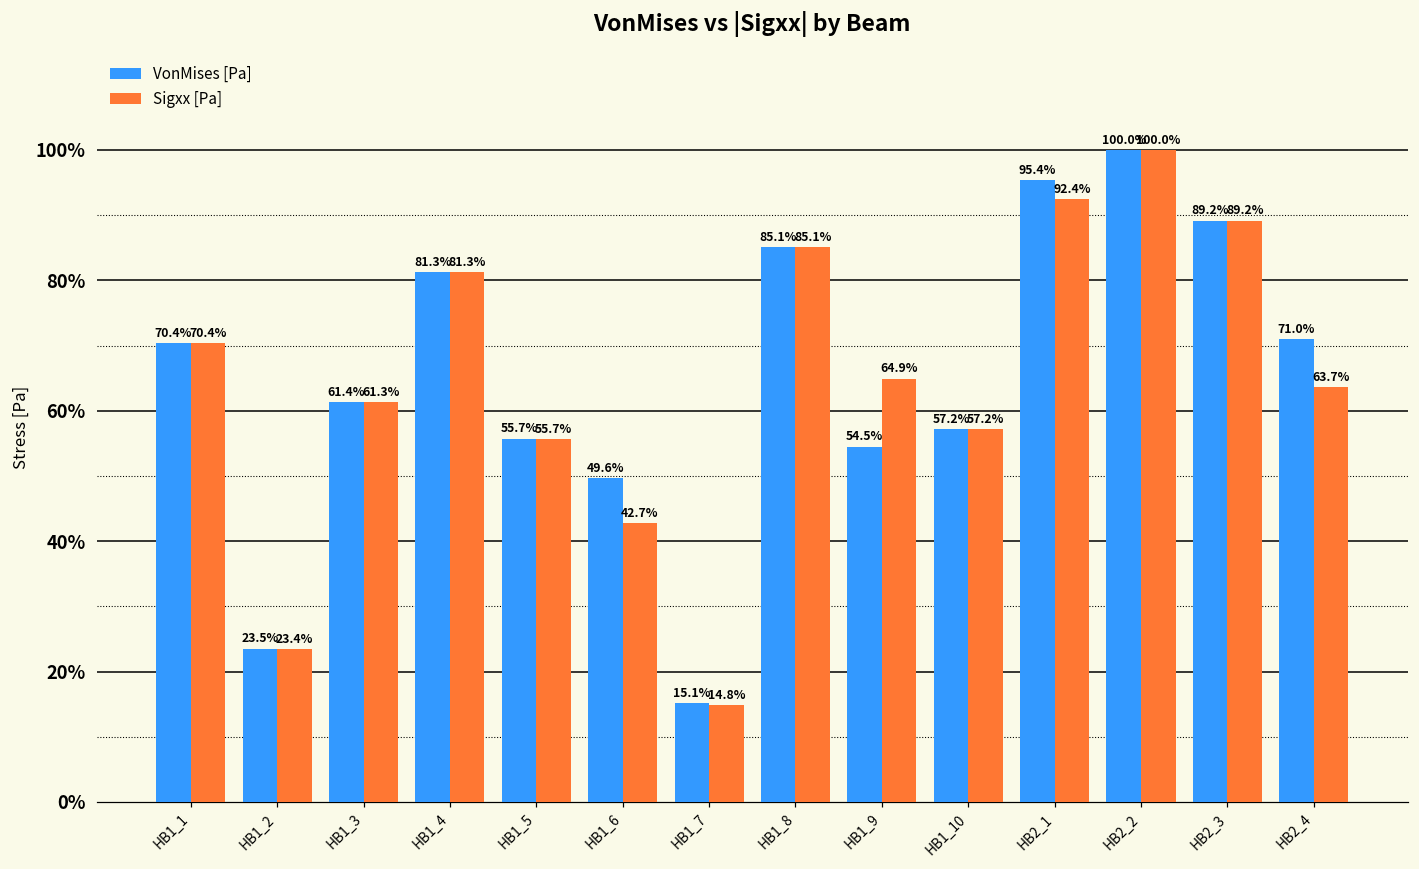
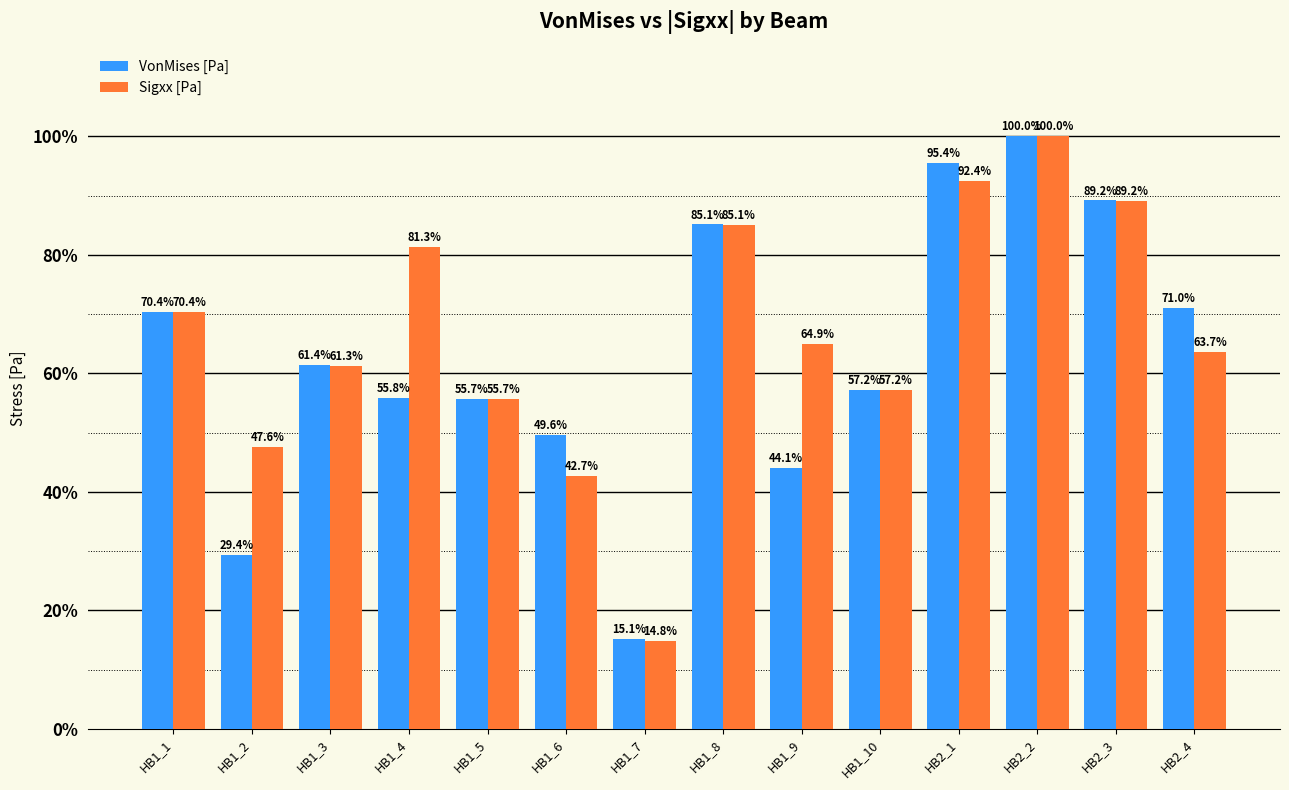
VonMises [Pa], HB1_2: 23.5% -> 29.4%
Sigxx [Pa], HB1_2: 23.4% -> 47.6%
VonMises [Pa], HB1_4: 81.3% -> 55.8%
VonMises [Pa], HB1_9: 54.5% -> 44.1%
